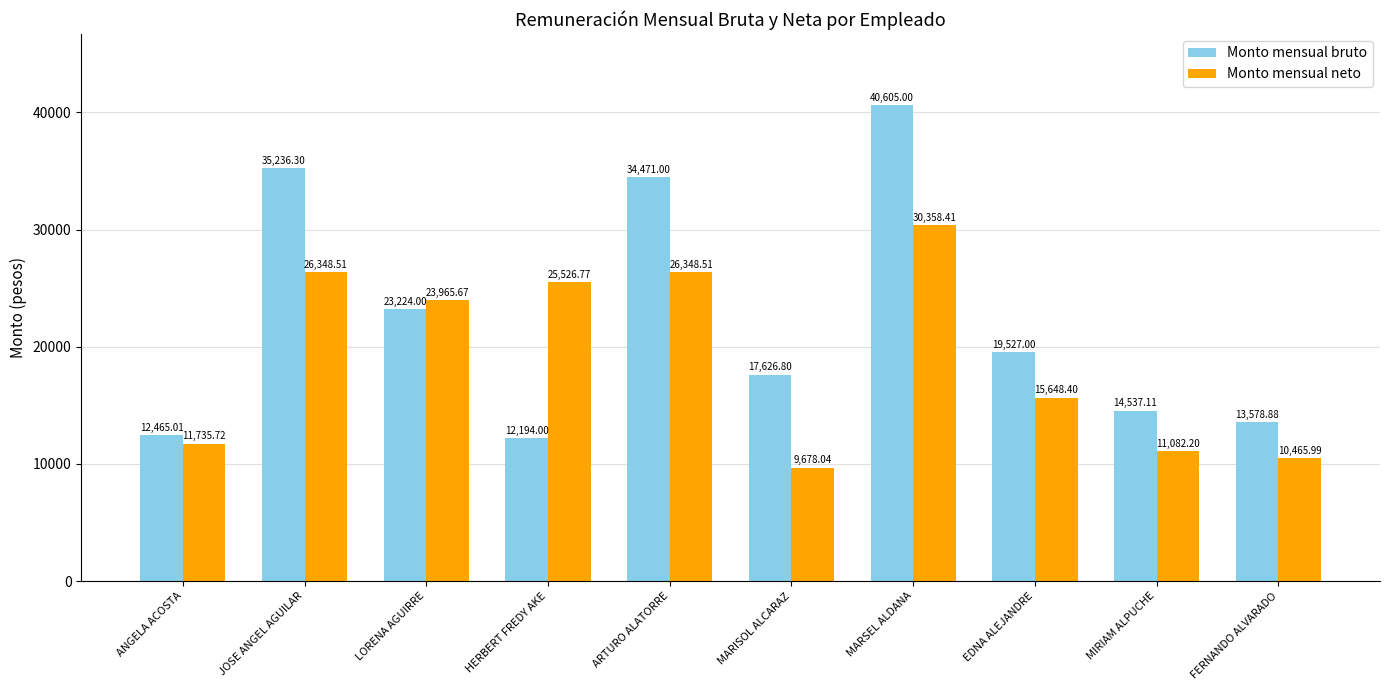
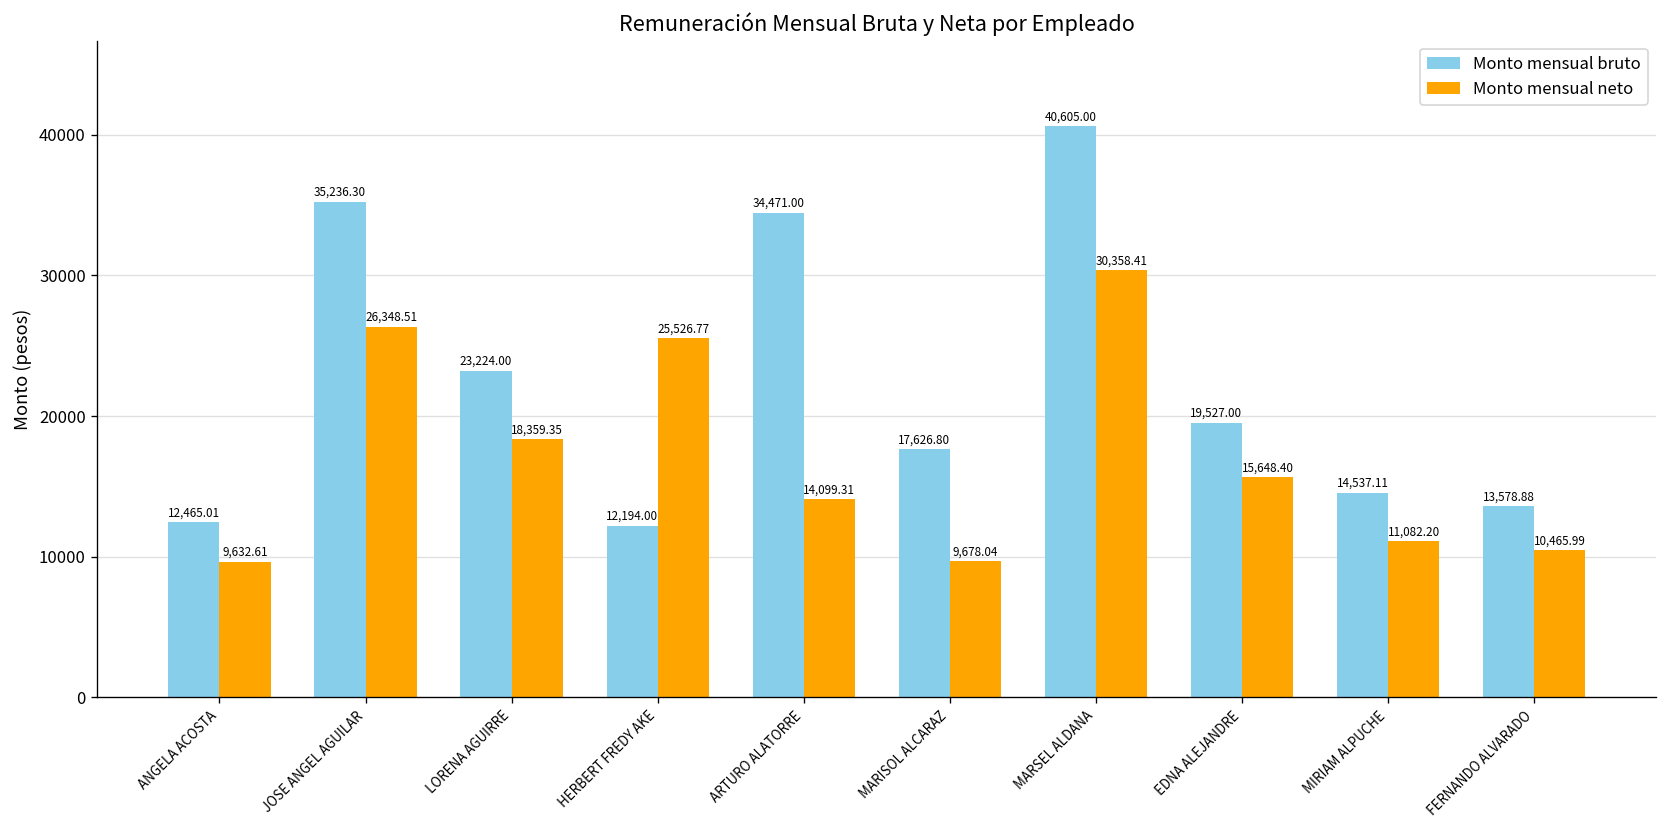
Monto mensual neto, ANGELA ACOSTA: 11,735.72 -> 9,632.61
Monto mensual neto, LORENA AGUIRRE: 23,965.67 -> 18,359.35
Monto mensual neto, ARTURO ALATORRE: 26,348.51 -> 14,099.31
